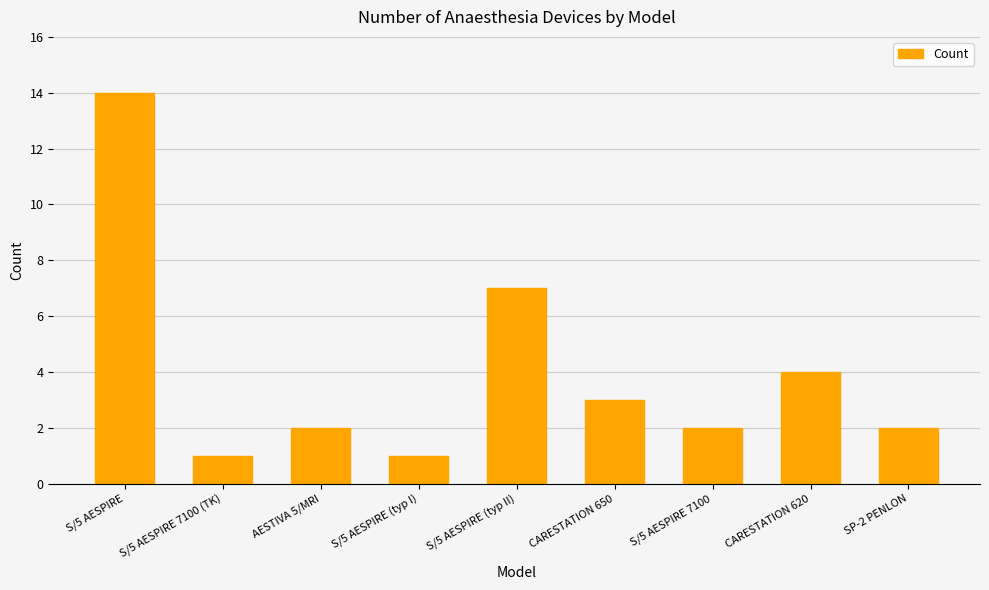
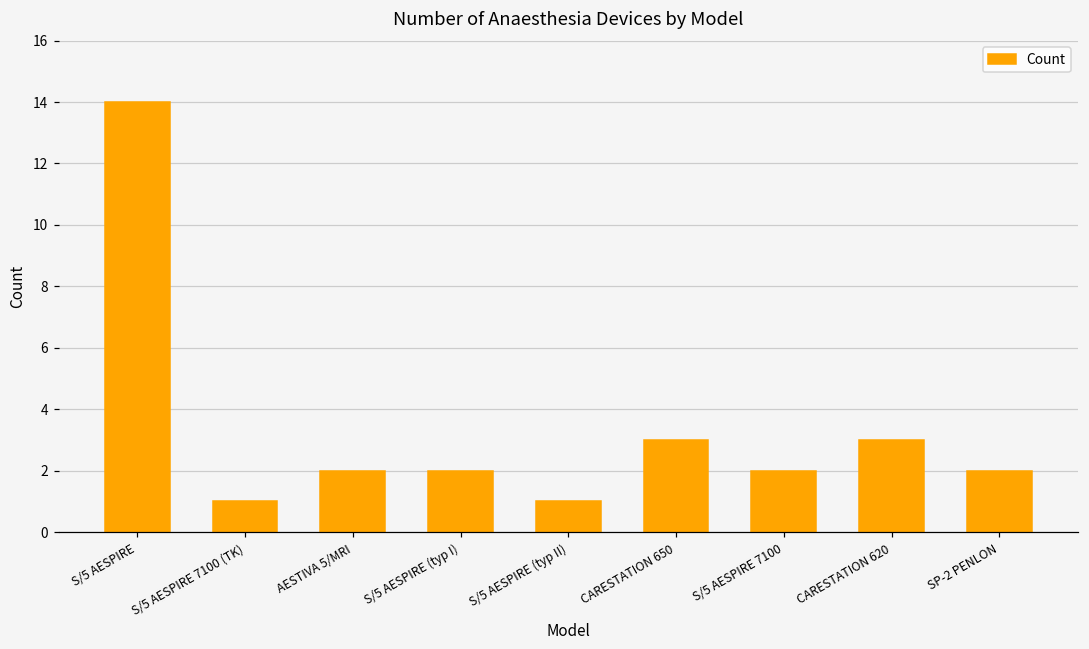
S/5 AESPIRE (typ I): 1 -> 2
S/5 AESPIRE (typ II): 7 -> 1
CARESTATION 620: 4 -> 3
